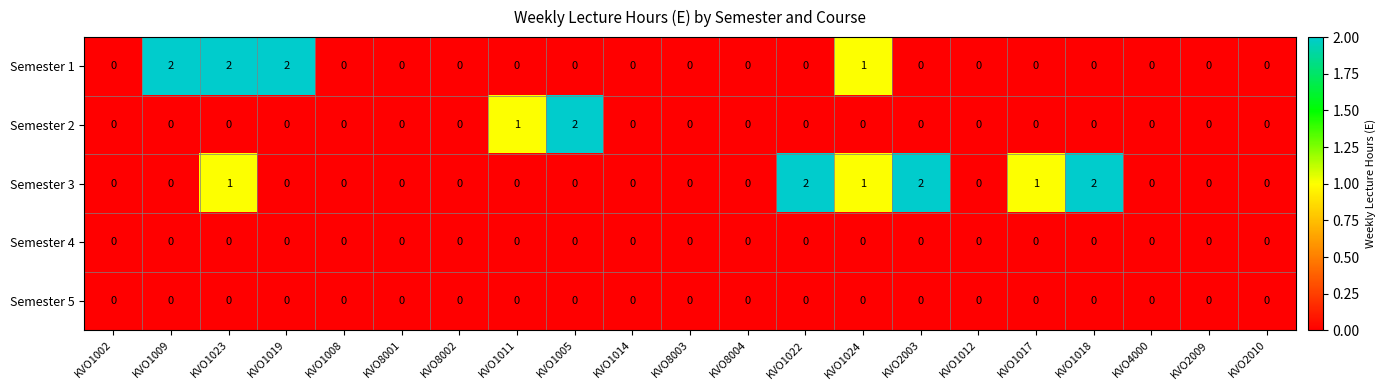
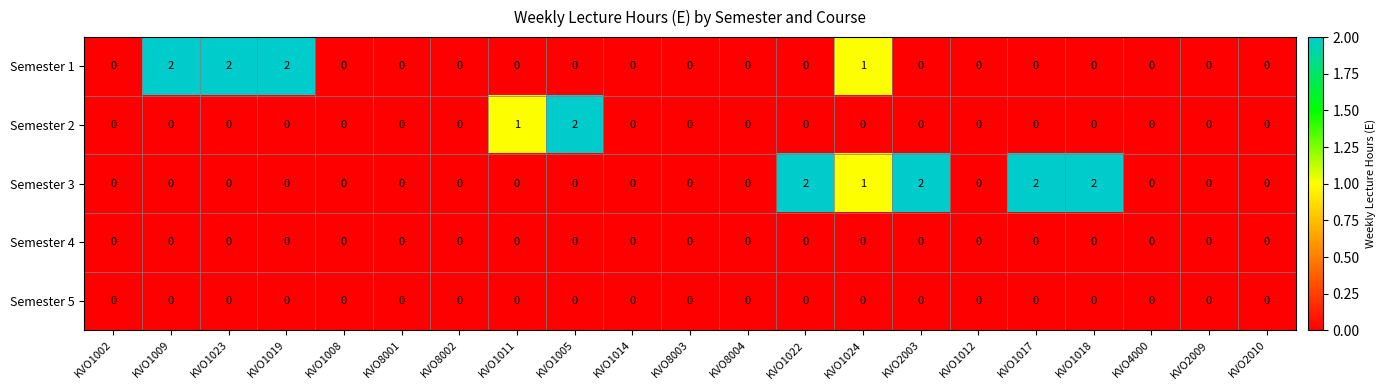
Semester 3, KVO1023: 1 -> 0
Semester 3, KVO1017: 1 -> 2
